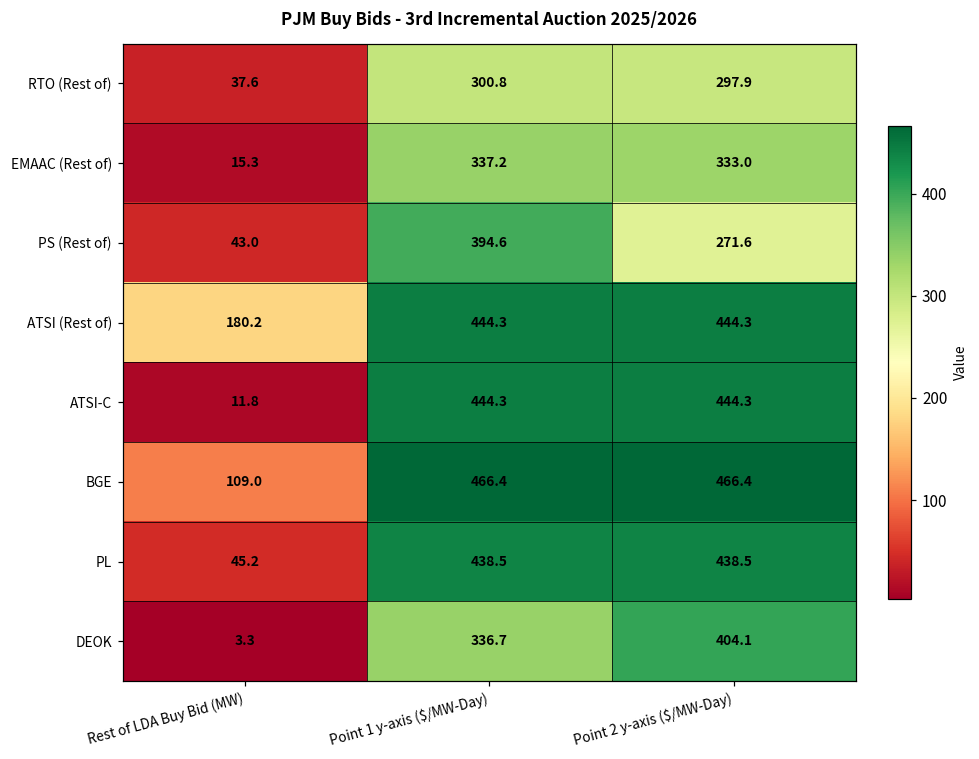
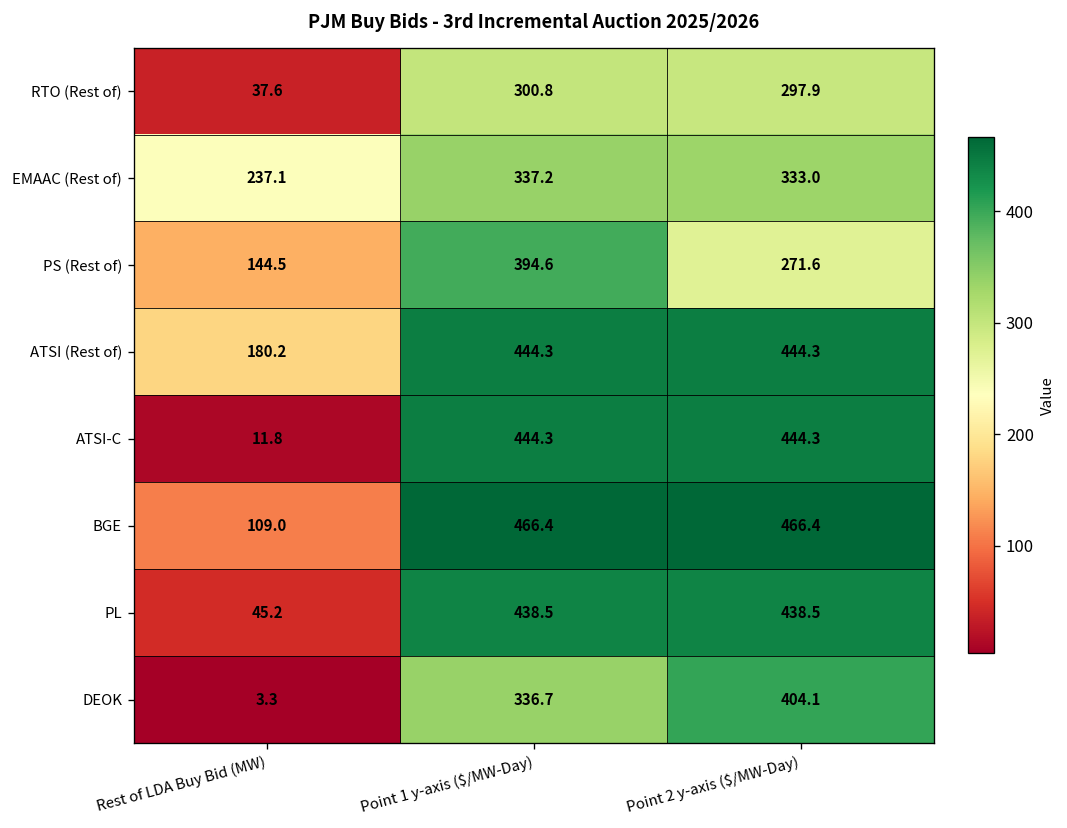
EMAAC (Rest of), Rest of LDA Buy Bid (MW): 15.3 -> 237.1
PS (Rest of), Rest of LDA Buy Bid (MW): 43.0 -> 144.5
